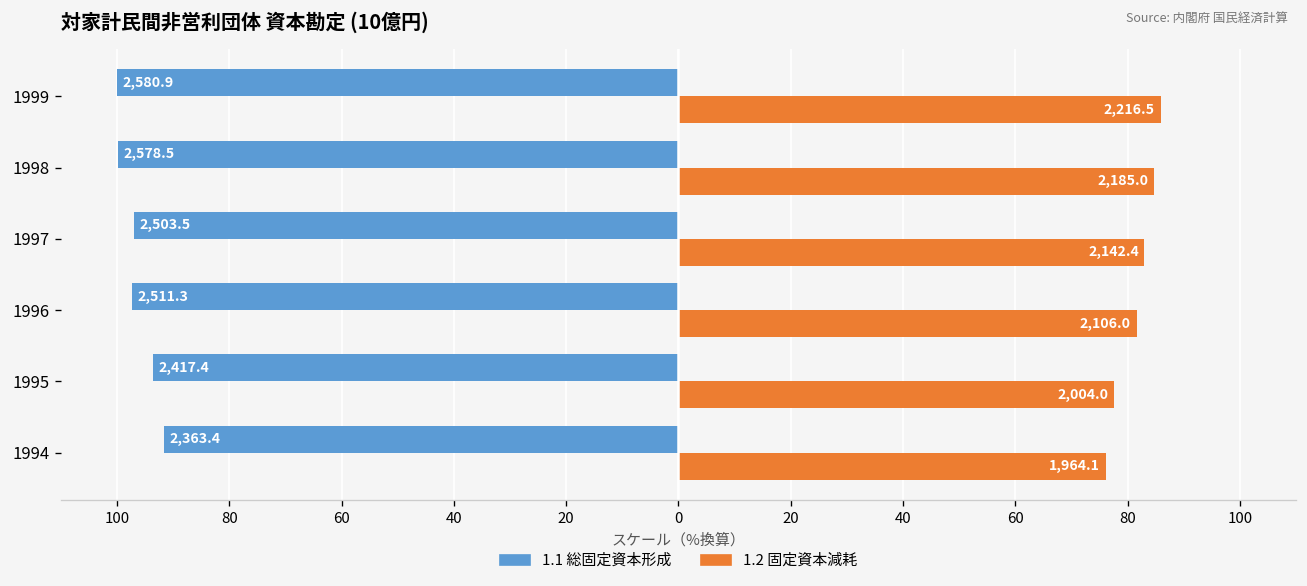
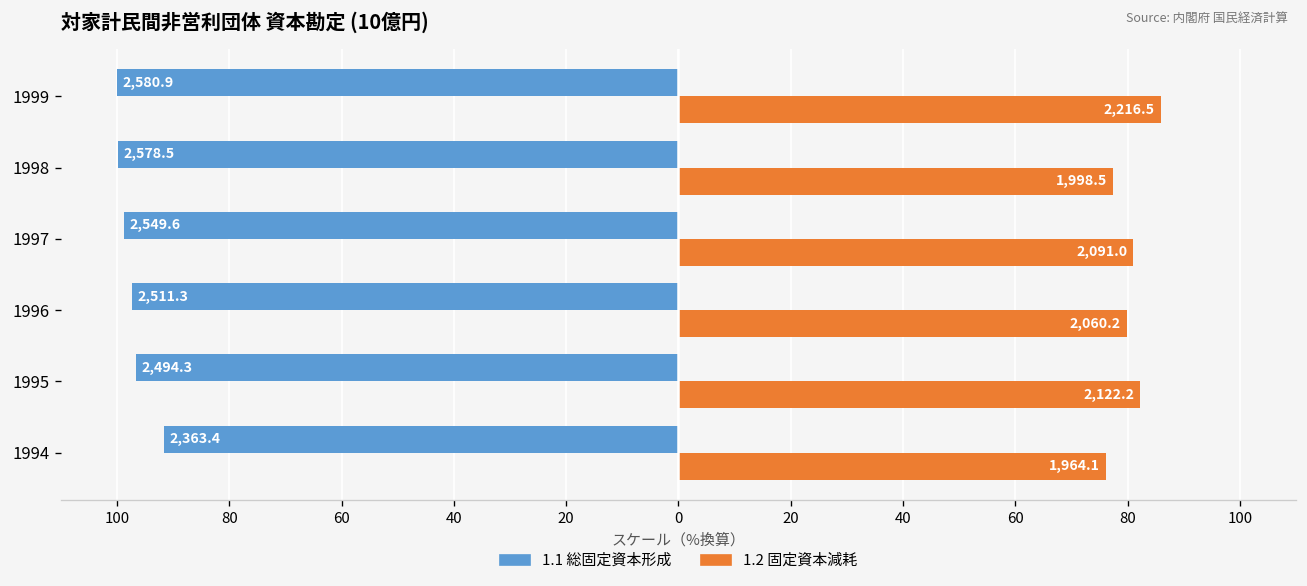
1.2 固定資本減耗, 1998: 2,185.0 -> 1,998.5
1.1 総固定資本形成, 1997: 2,503.5 -> 2,549.6
1.2 固定資本減耗, 1997: 2,142.4 -> 2,091.0
1.2 固定資本減耗, 1996: 2,106.0 -> 2,060.2
1.1 総固定資本形成, 1995: 2,417.4 -> 2,494.3
1.2 固定資本減耗, 1995: 2,004.0 -> 2,122.2
